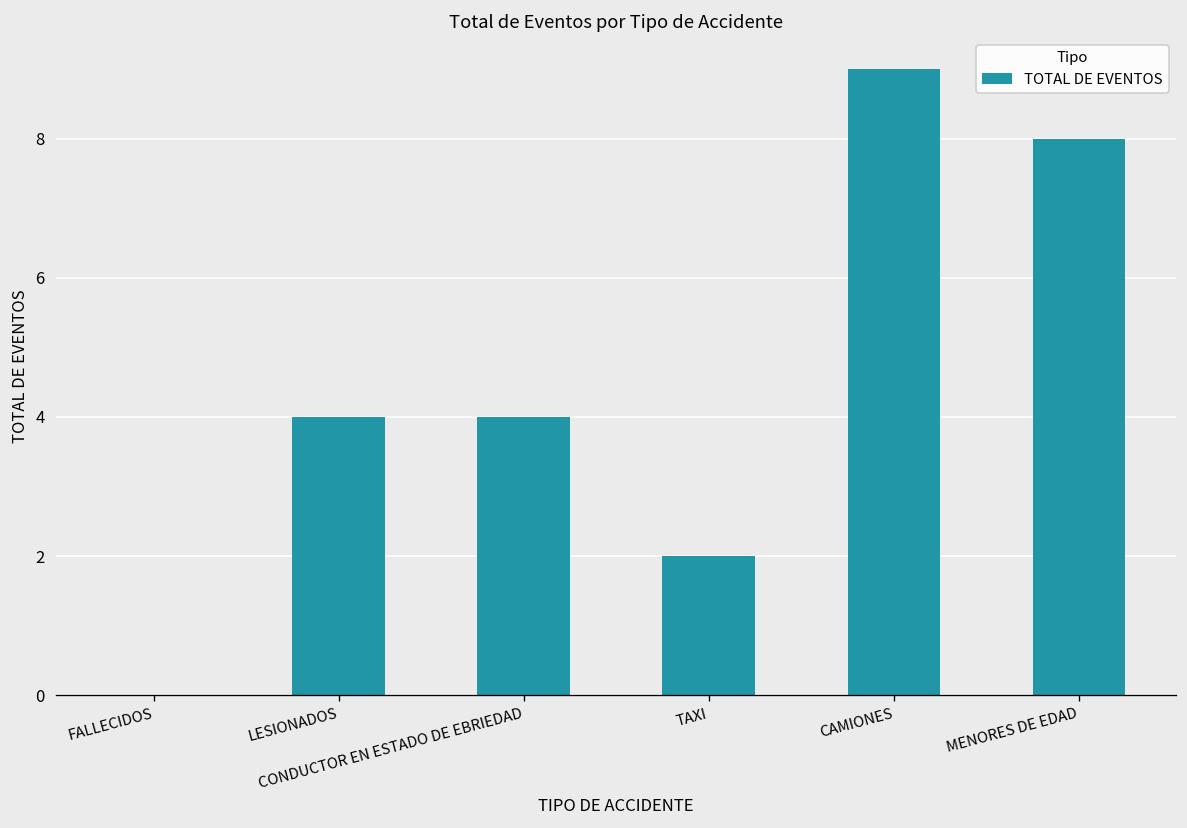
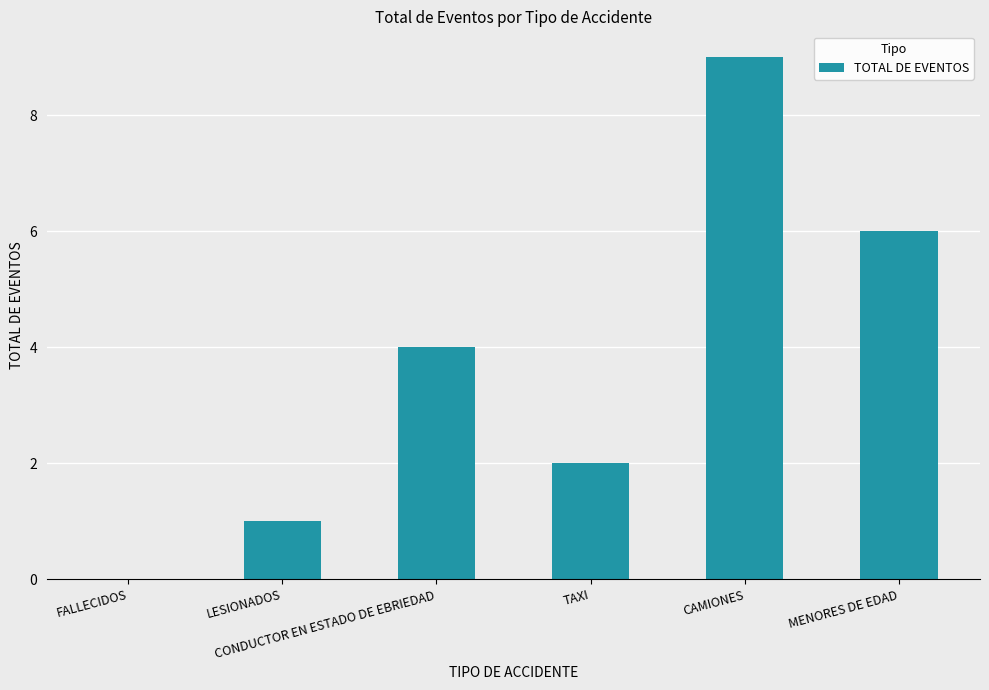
LESIONADOS: 4 -> 1
MENORES DE EDAD: 8 -> 6
